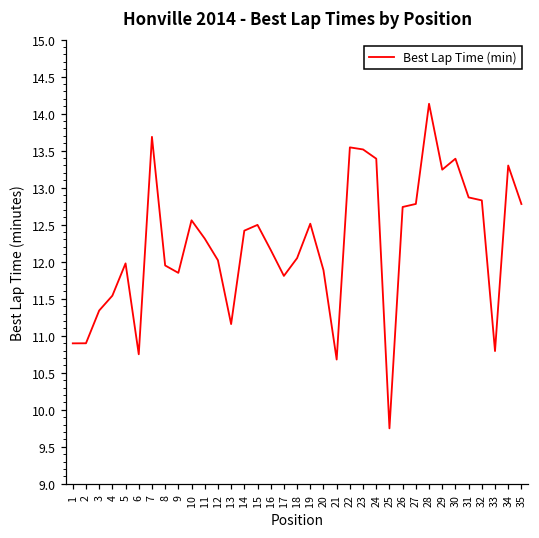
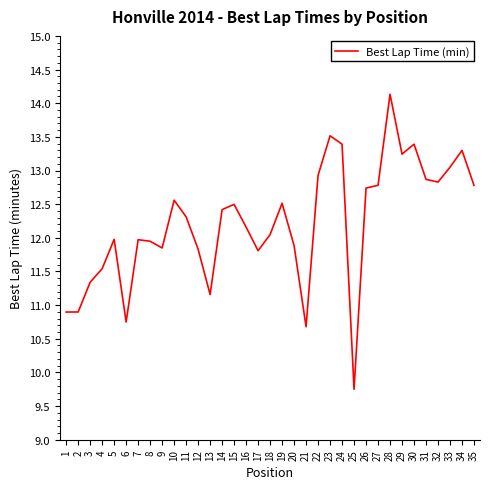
7: 13.7 -> 12.0
12: 12.0 -> 11.8
22: 13.5 -> 12.9
33: 10.8 -> 13.0
